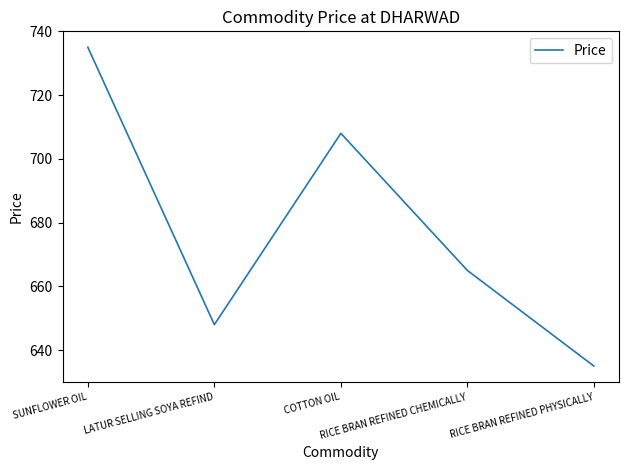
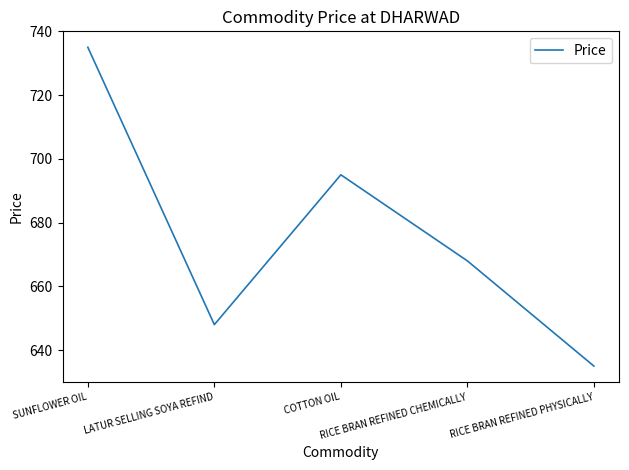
COTTON OIL: 708 -> 695
RICE BRAN REFINED CHEMICALLY: 665 -> 668
